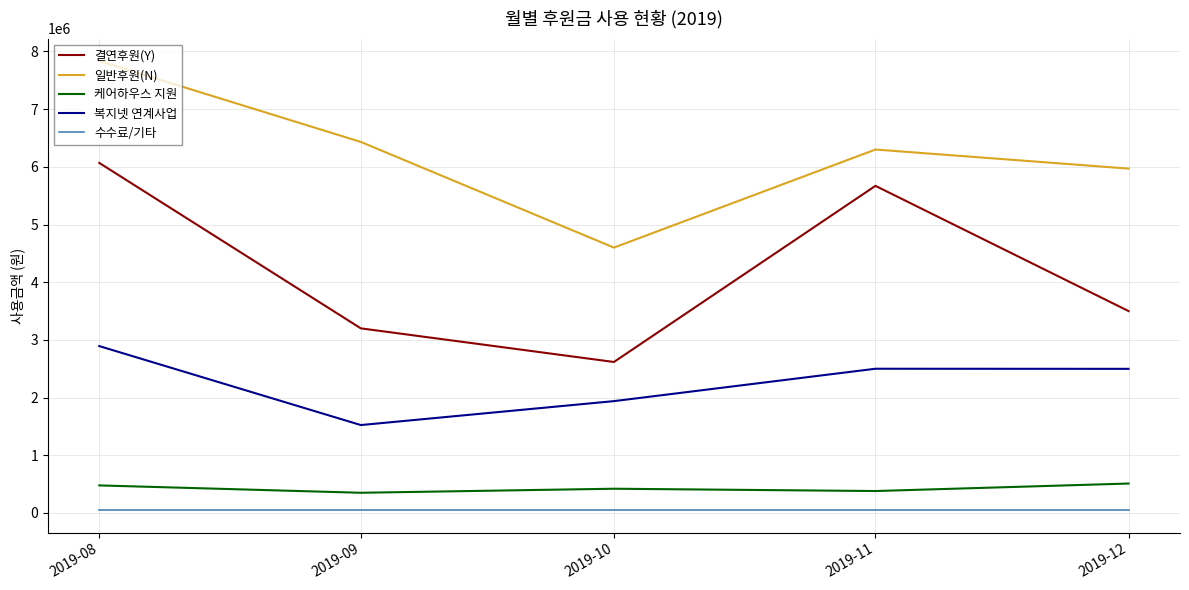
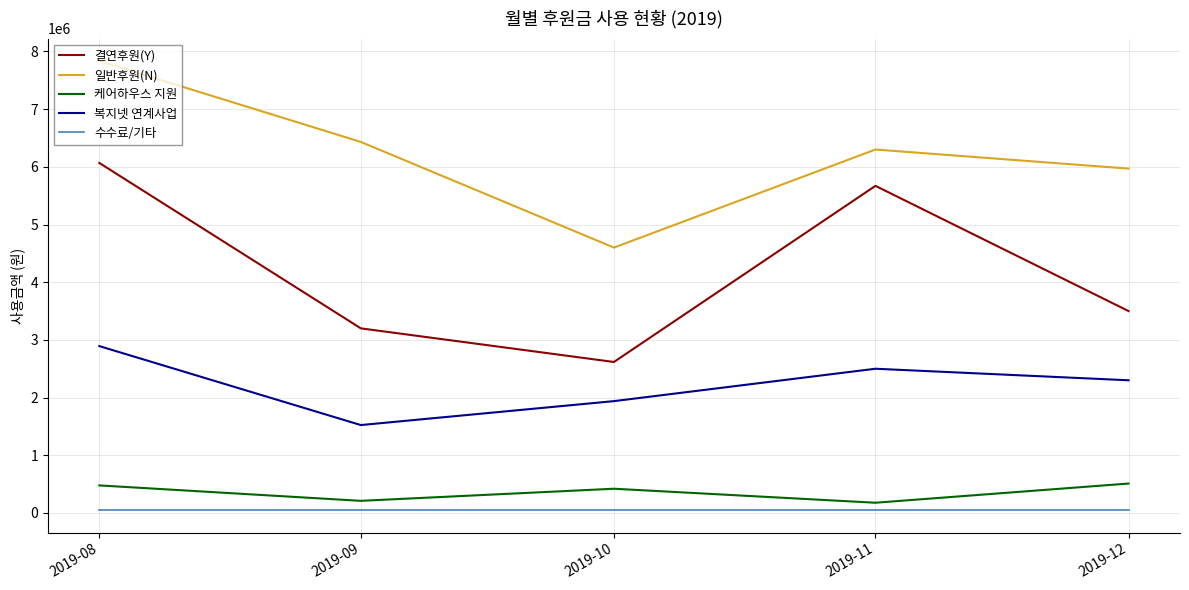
케어하우스 지원, 2019-09: 400000 -> 200000
케어하우스 지원, 2019-11: 400000 -> 200000
복지넷 연계사업, 2019-12: 2500000 -> 2300000
